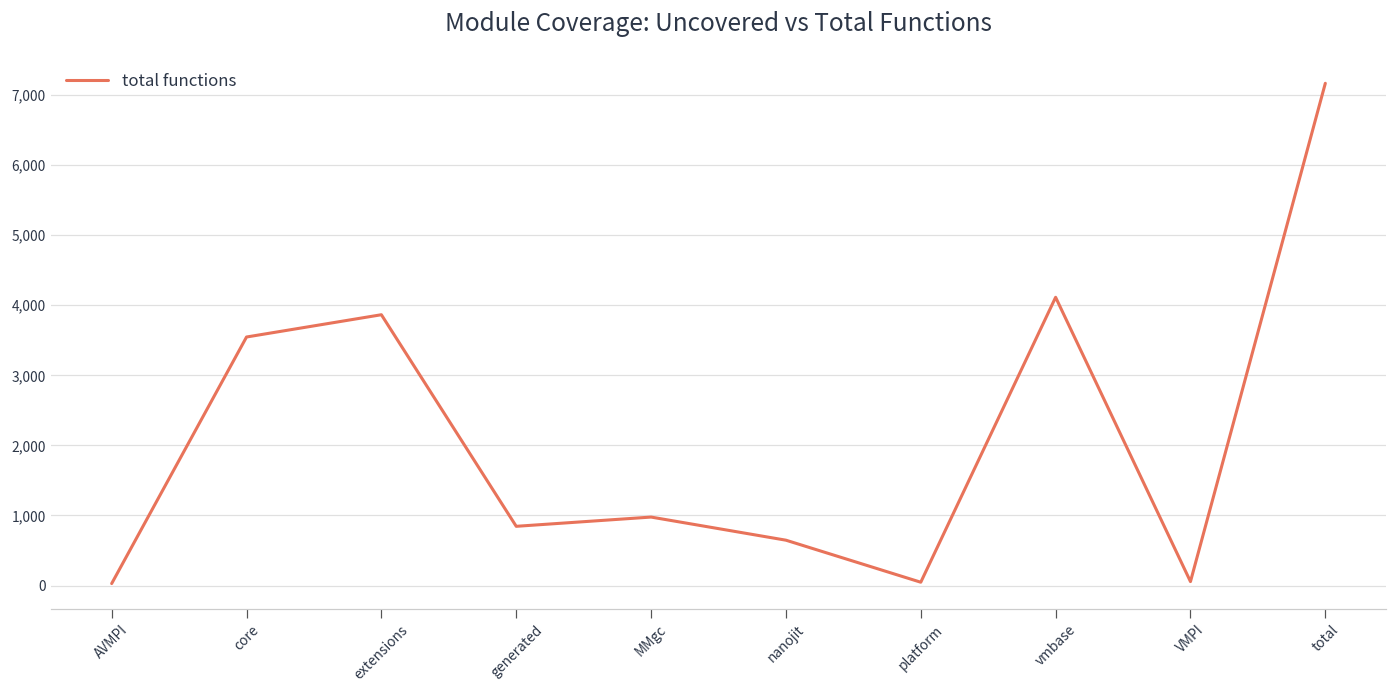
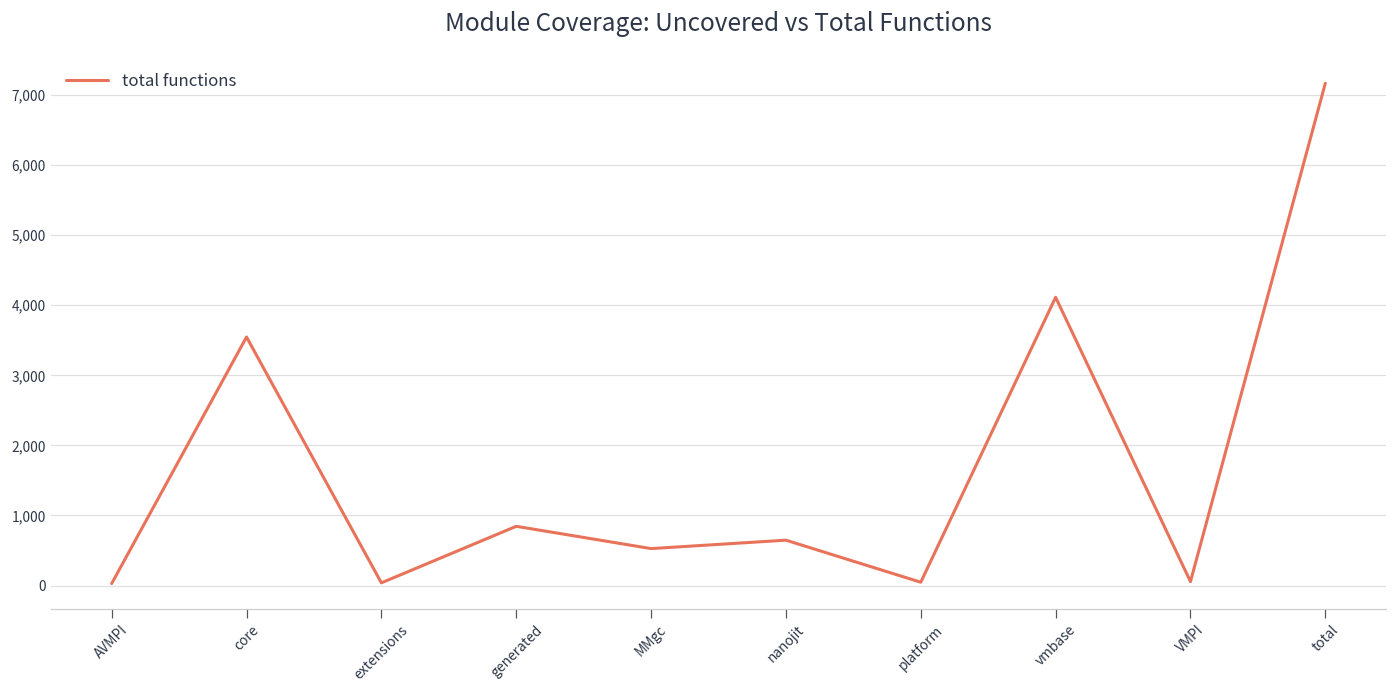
extensions: 3,900 -> 0
MMgc: 1,000 -> 500
